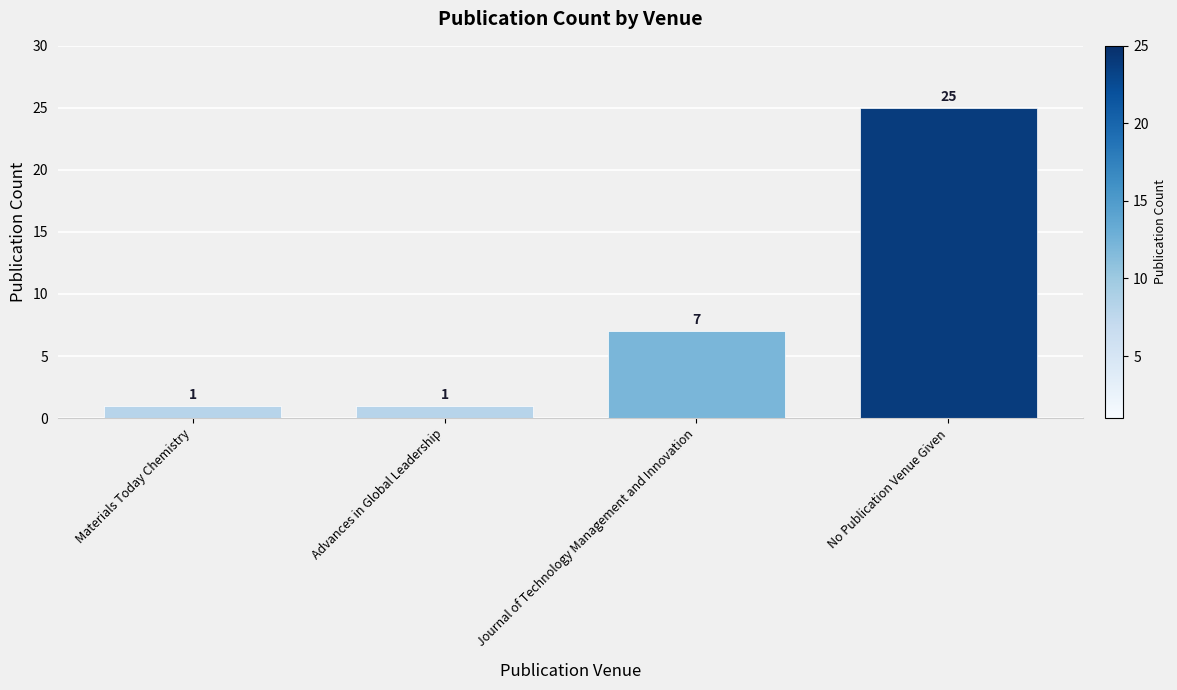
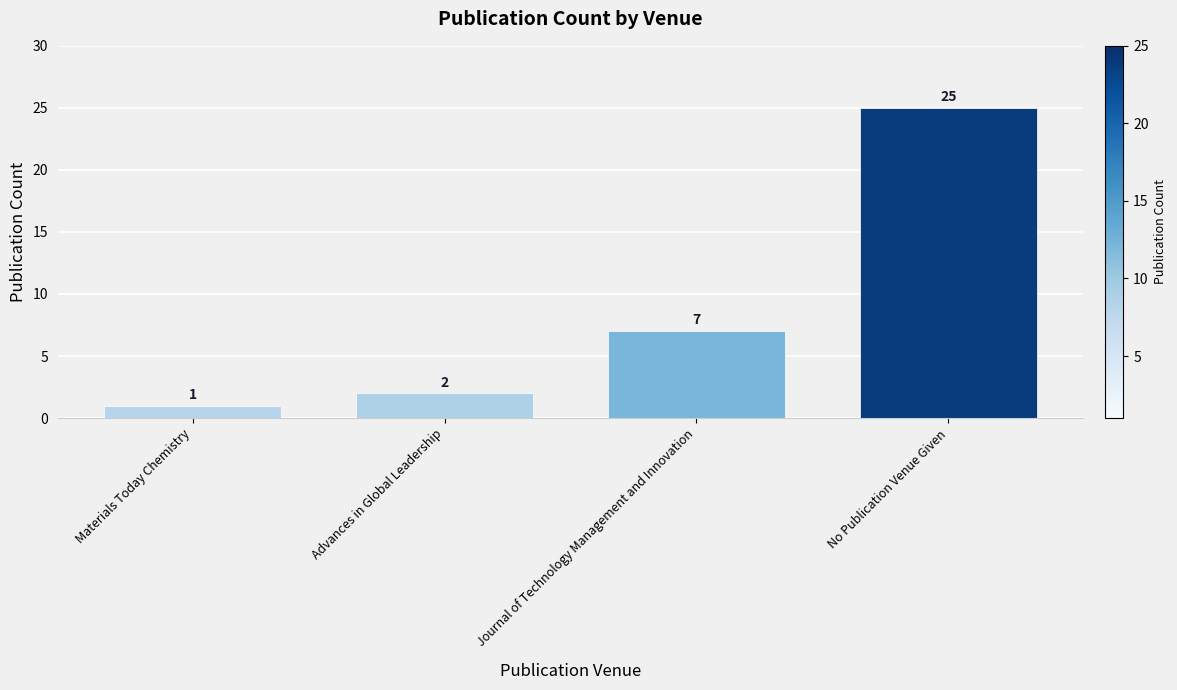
Advances in Global Leadership: 1 -> 2
